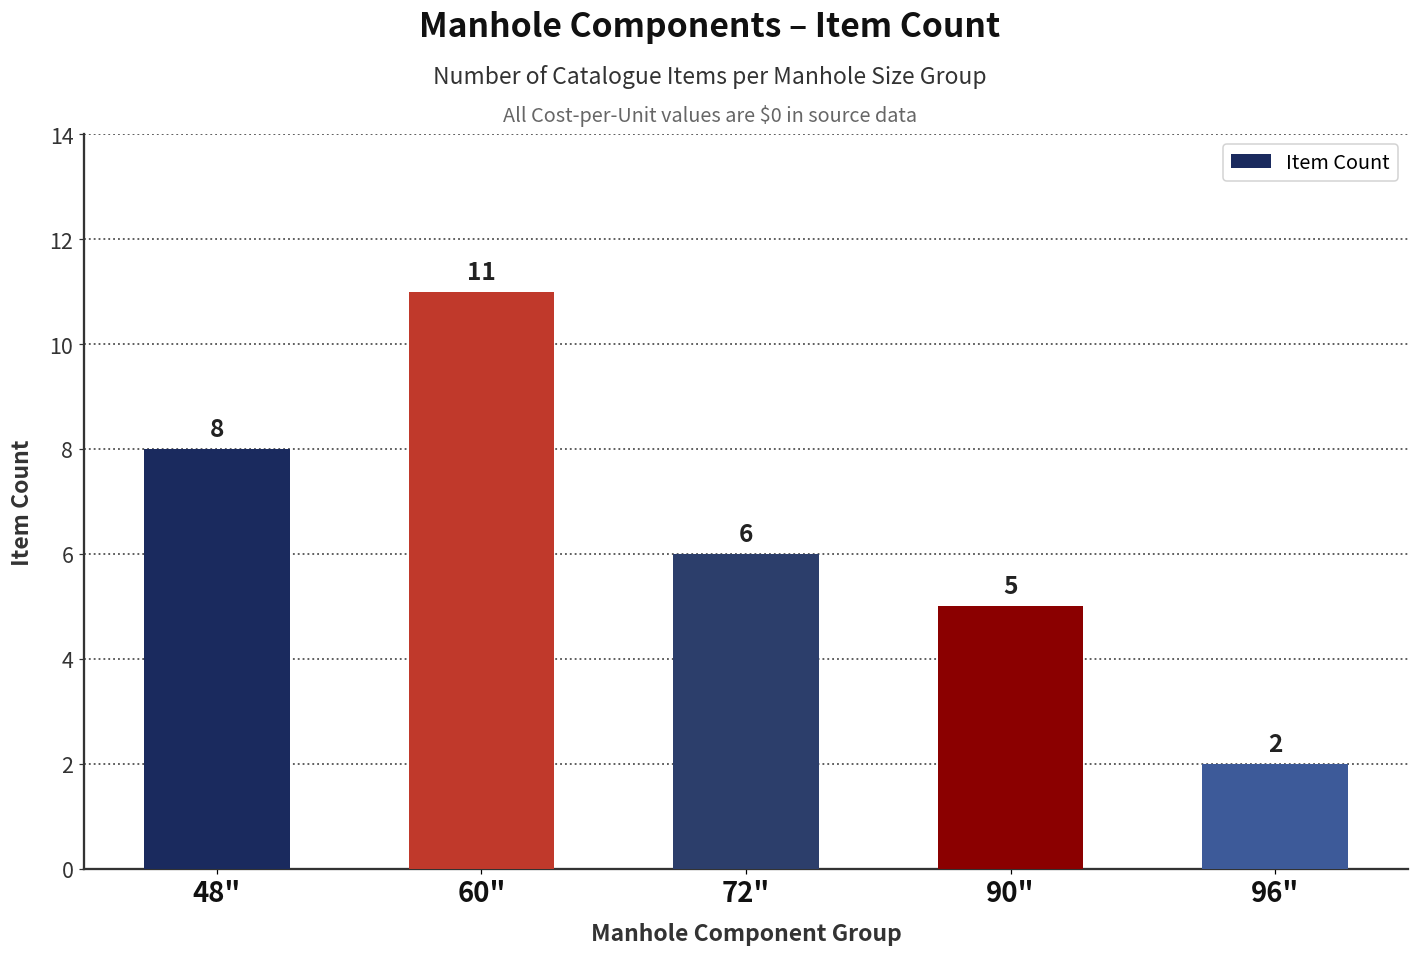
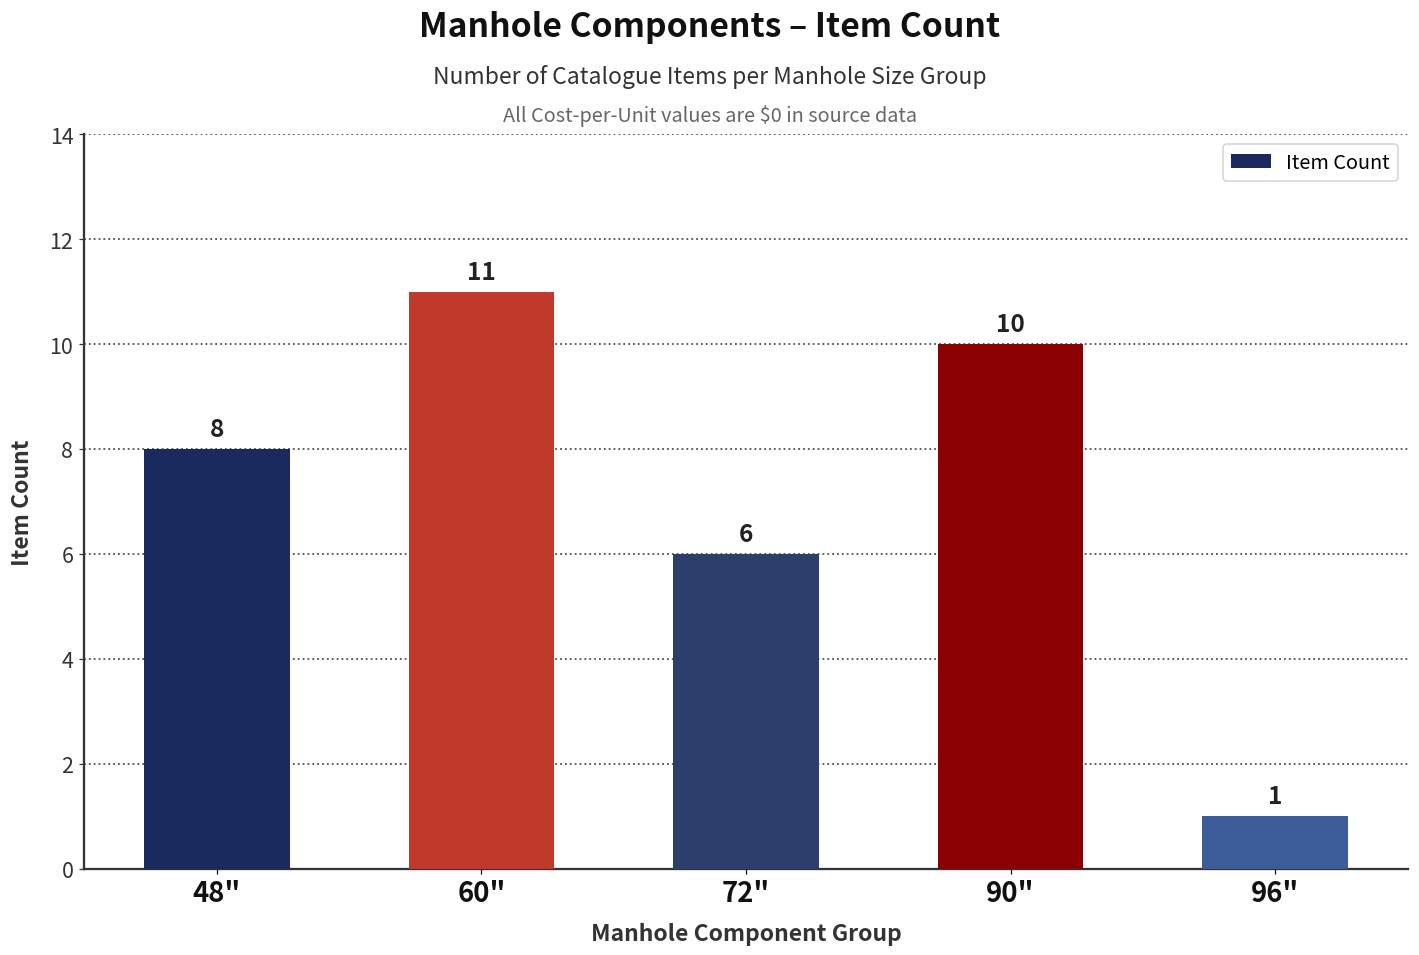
90": 5 -> 10
96": 2 -> 1
